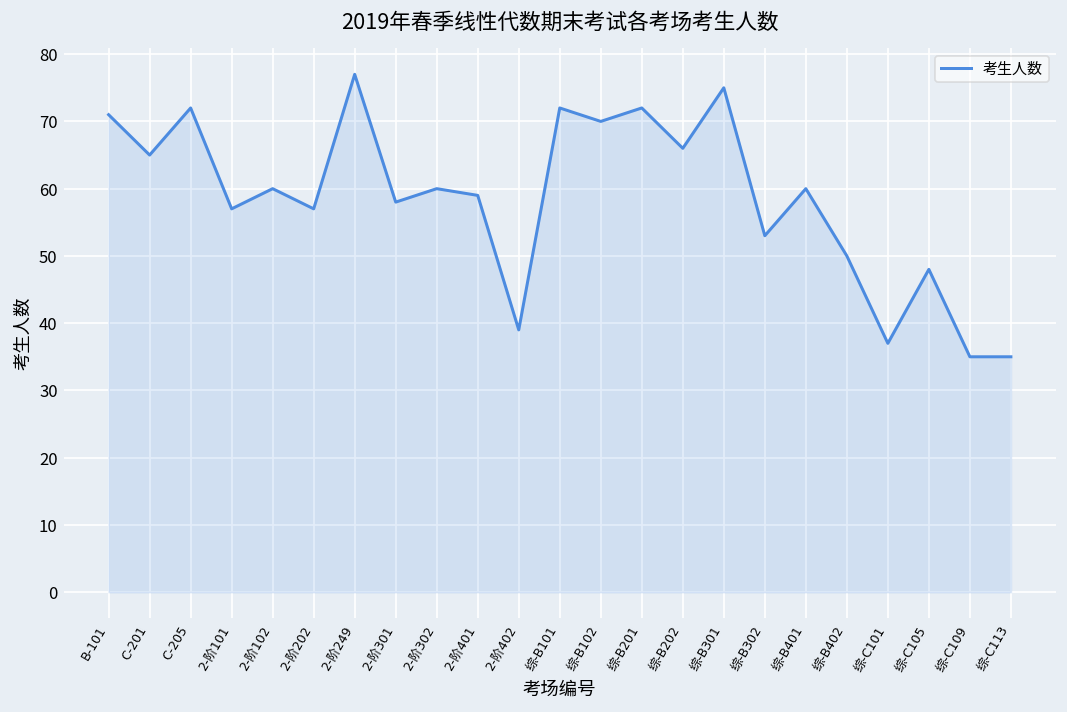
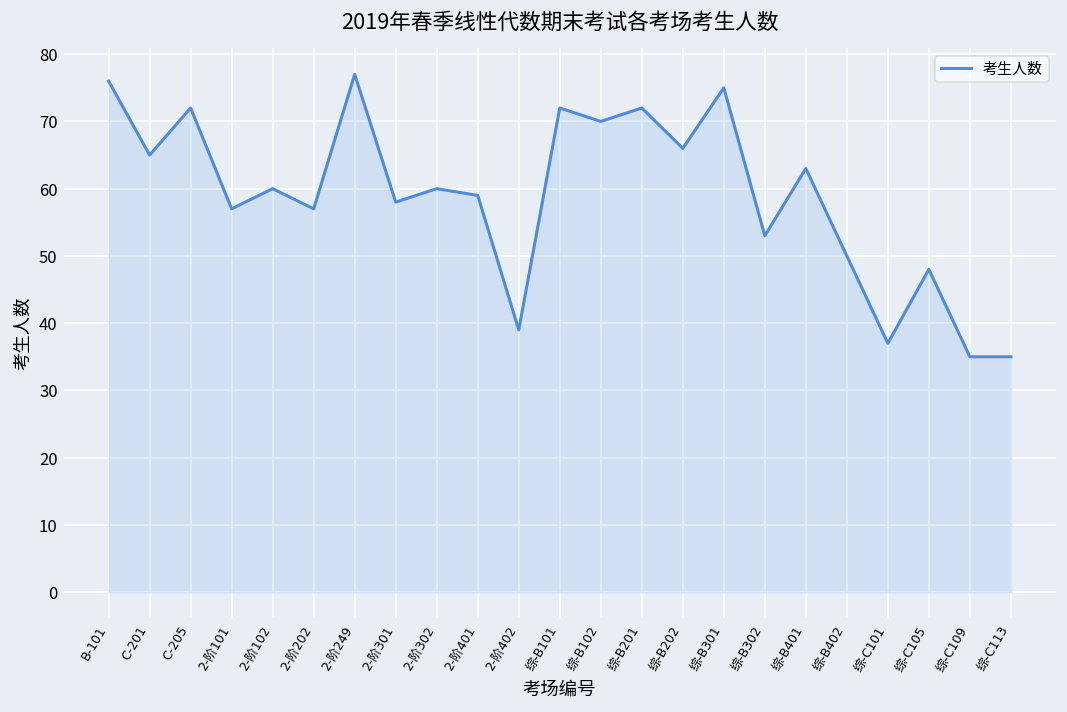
B-101: 71 -> 76
综-B401: 60 -> 63
